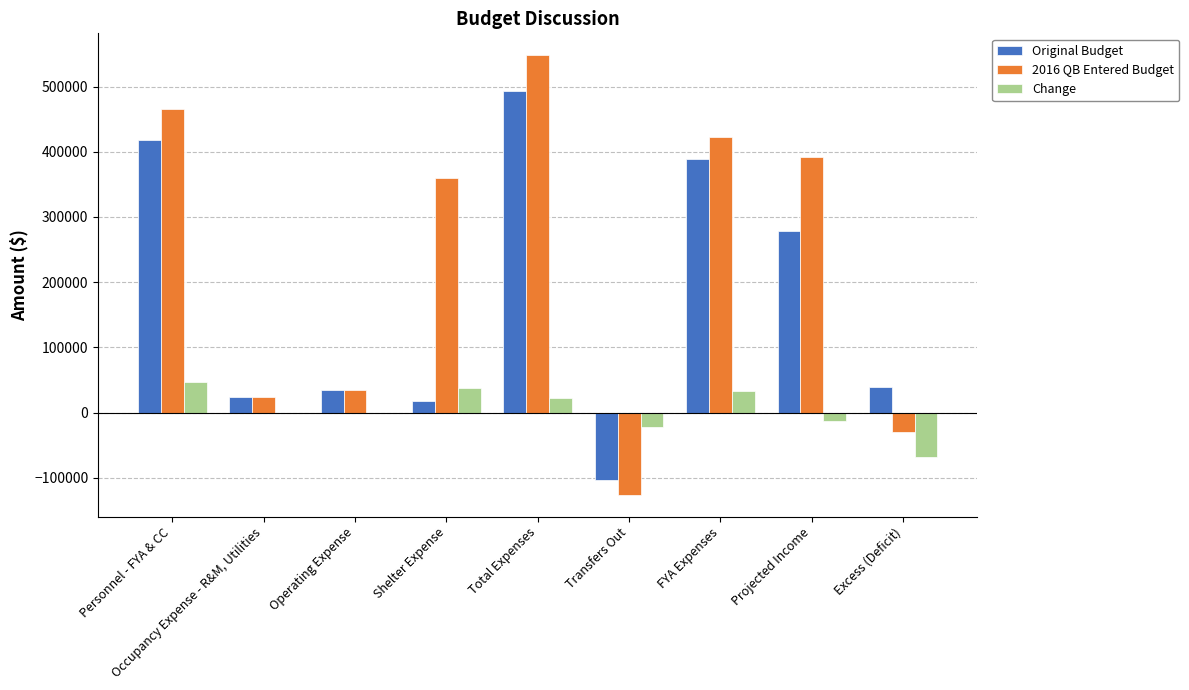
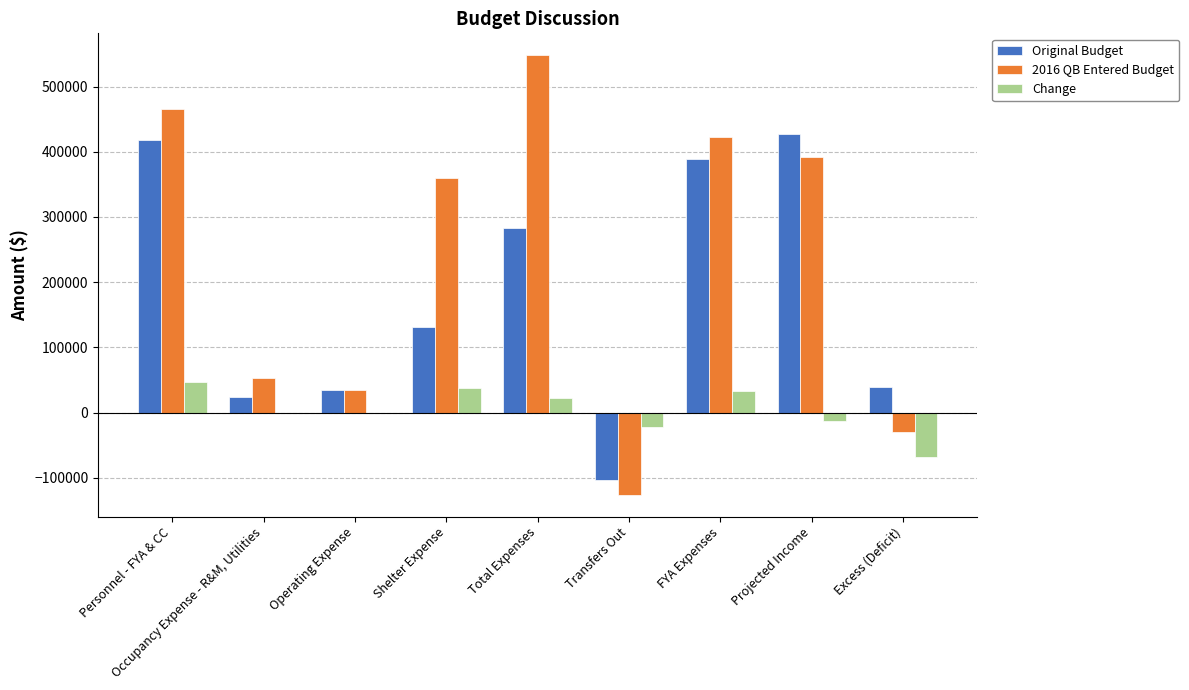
2016 QB Entered Budget, Occupancy Expense - R&M, Utilities: 20000 -> 50000
Original Budget, Shelter Expense: 20000 -> 130000
Original Budget, Total Expenses: 490000 -> 280000
Original Budget, Projected Income: 280000 -> 430000
